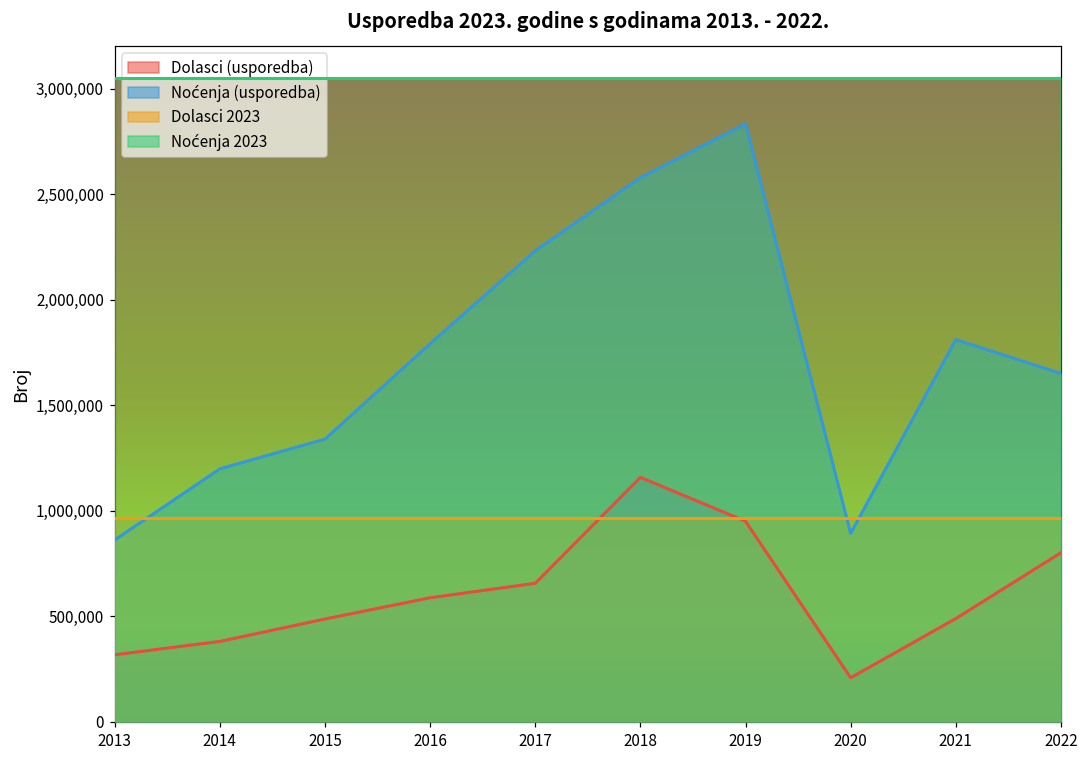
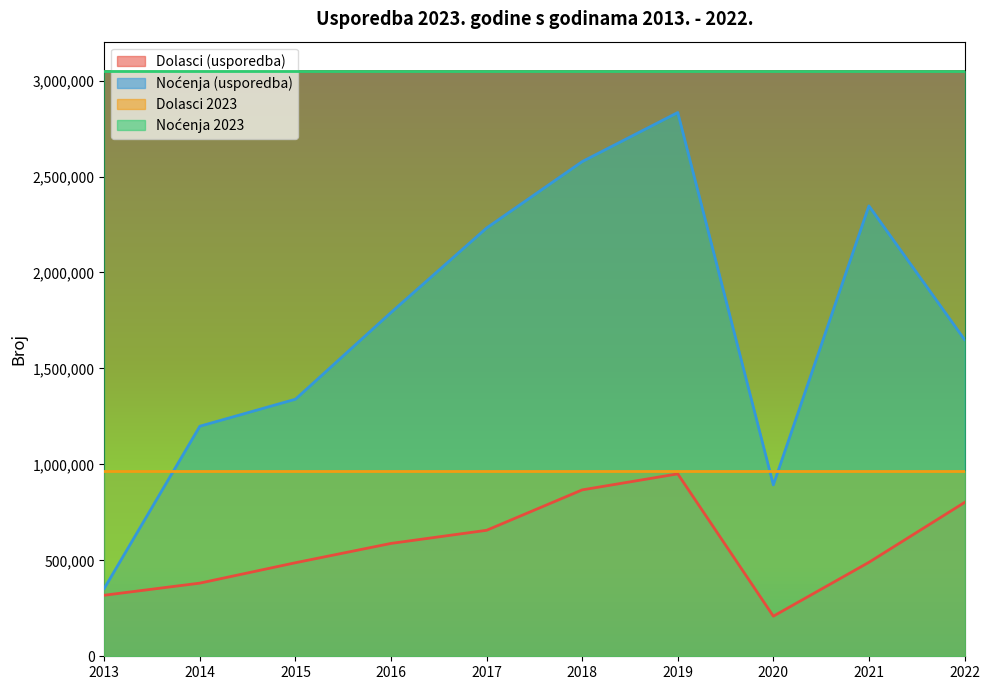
Noćenja (usporedba), 2013: 860,000 -> 350,000
Dolasci (usporedba), 2018: 1,160,000 -> 870,000
Noćenja (usporedba), 2021: 1,810,000 -> 2,350,000
